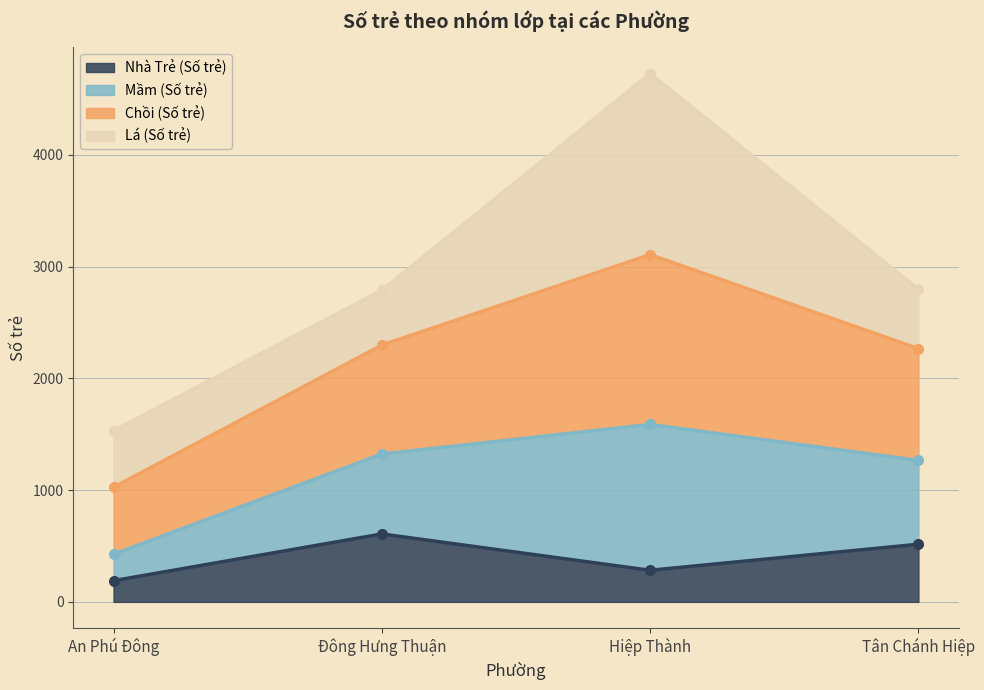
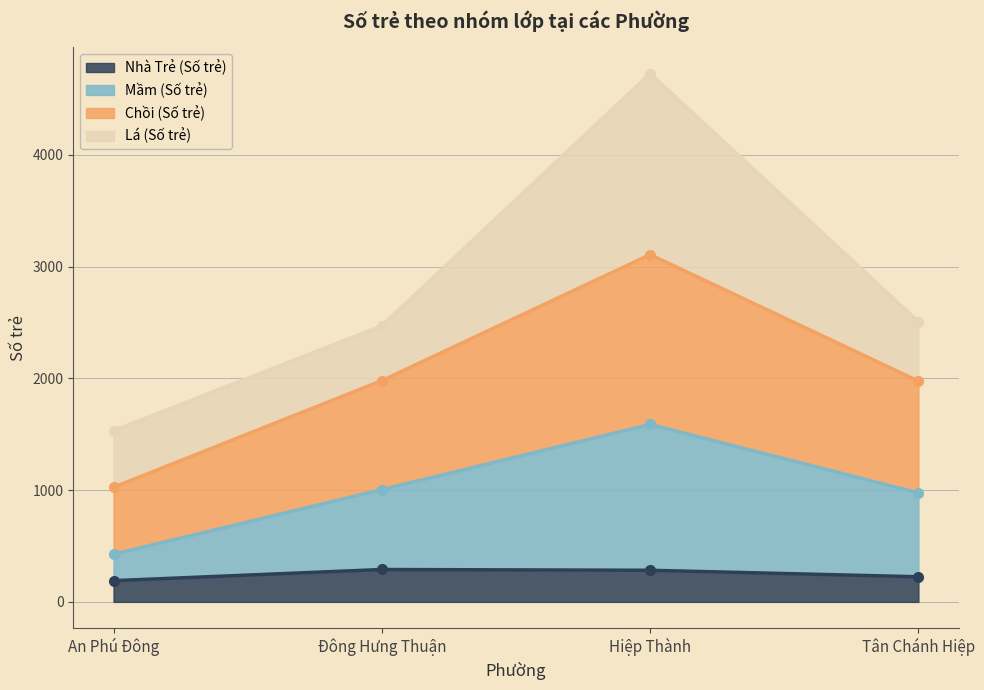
Nhà Trẻ (Số trẻ), Đông Hưng Thuận: 610 -> 290
Nhà Trẻ (Số trẻ), Tân Chánh Hiệp: 520 -> 230
